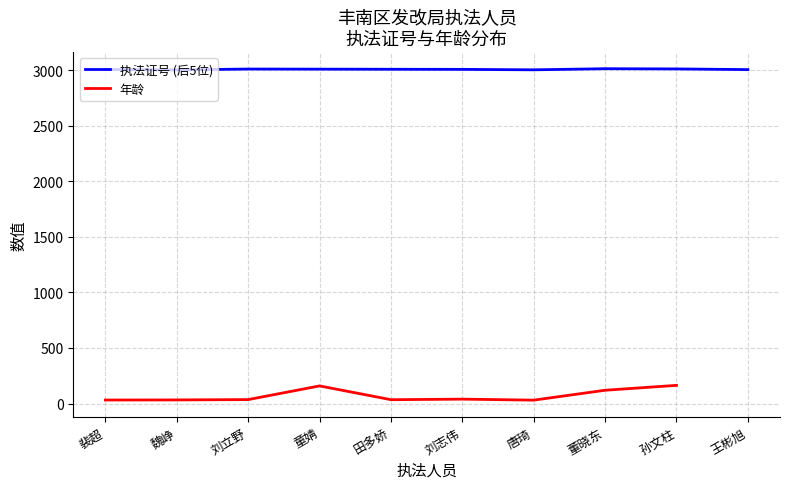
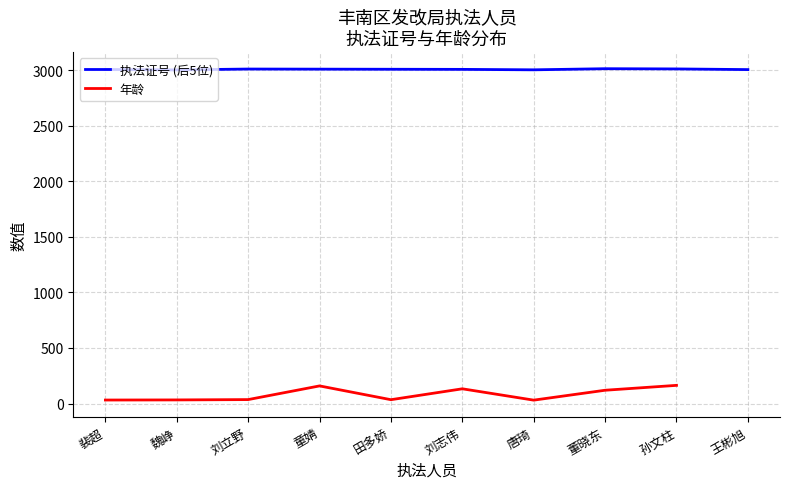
年龄, 刘志伟: 40 -> 130
